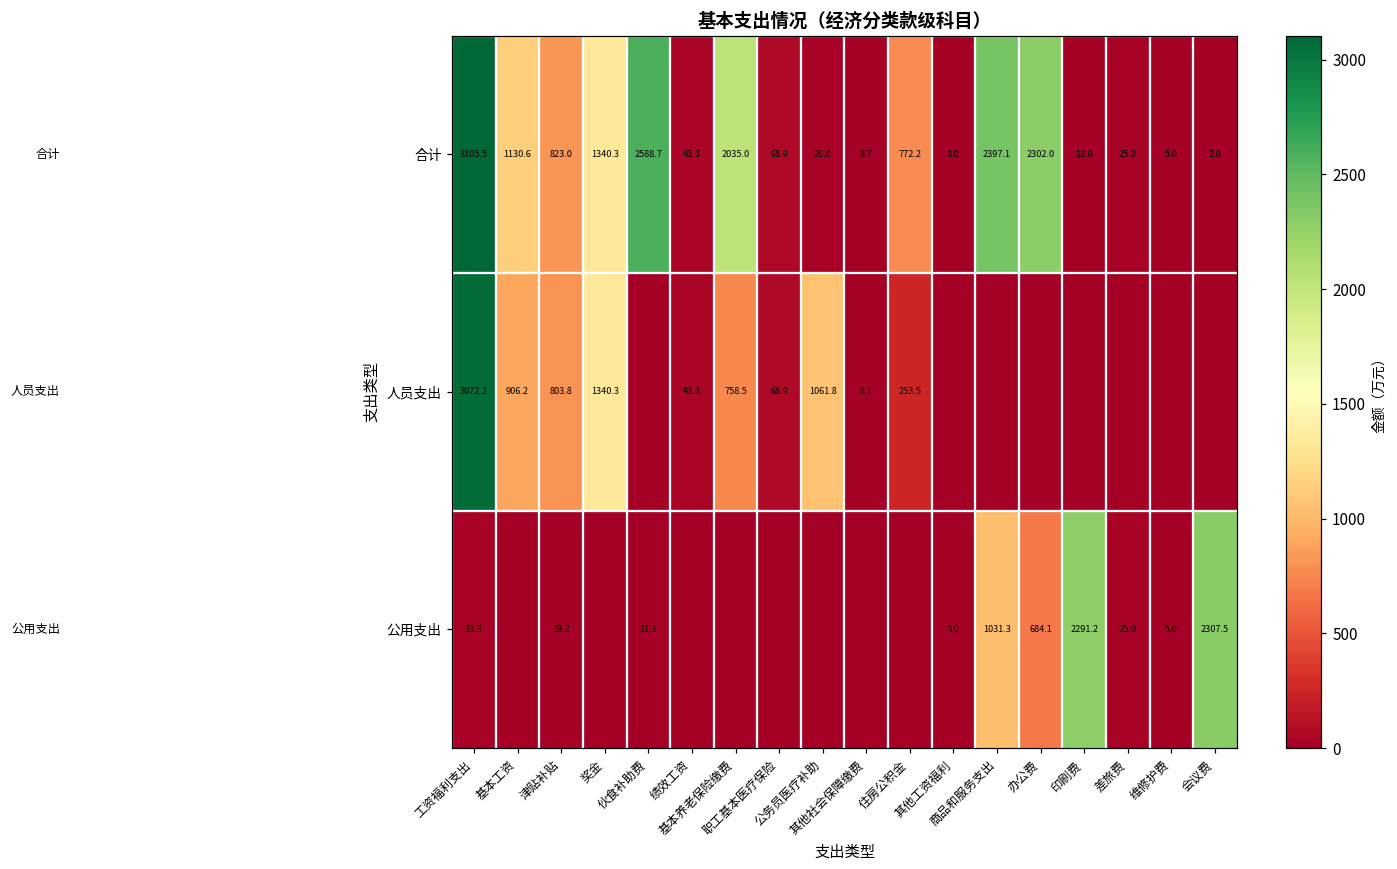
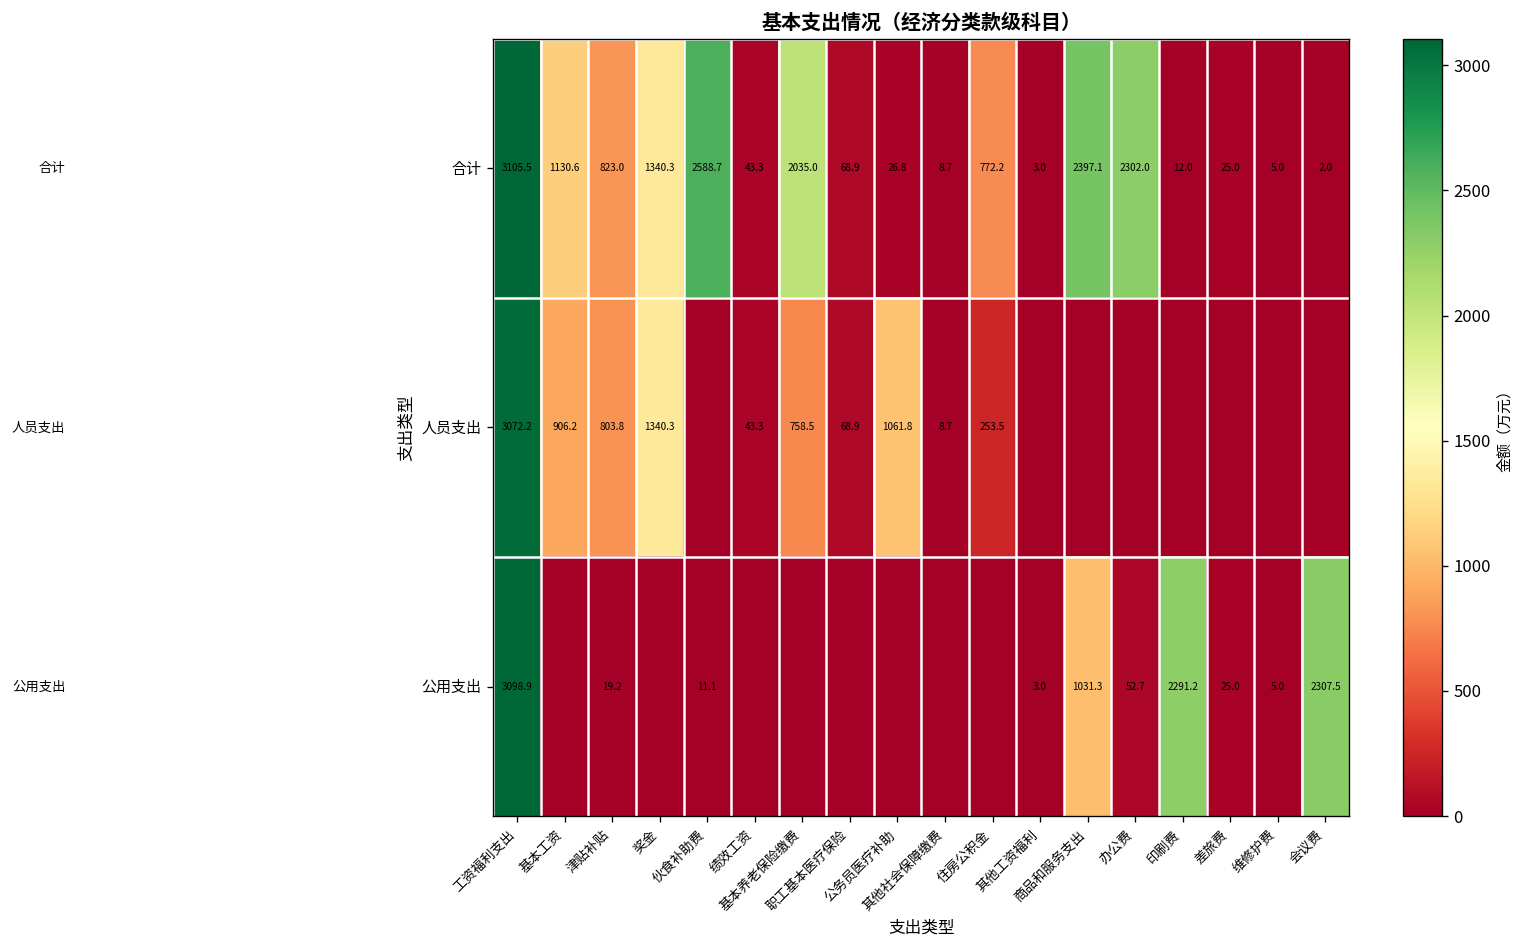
公用支出, 工资福利支出: 33.3 -> 3098.9
公用支出, 办公费: 684.1 -> 52.7
